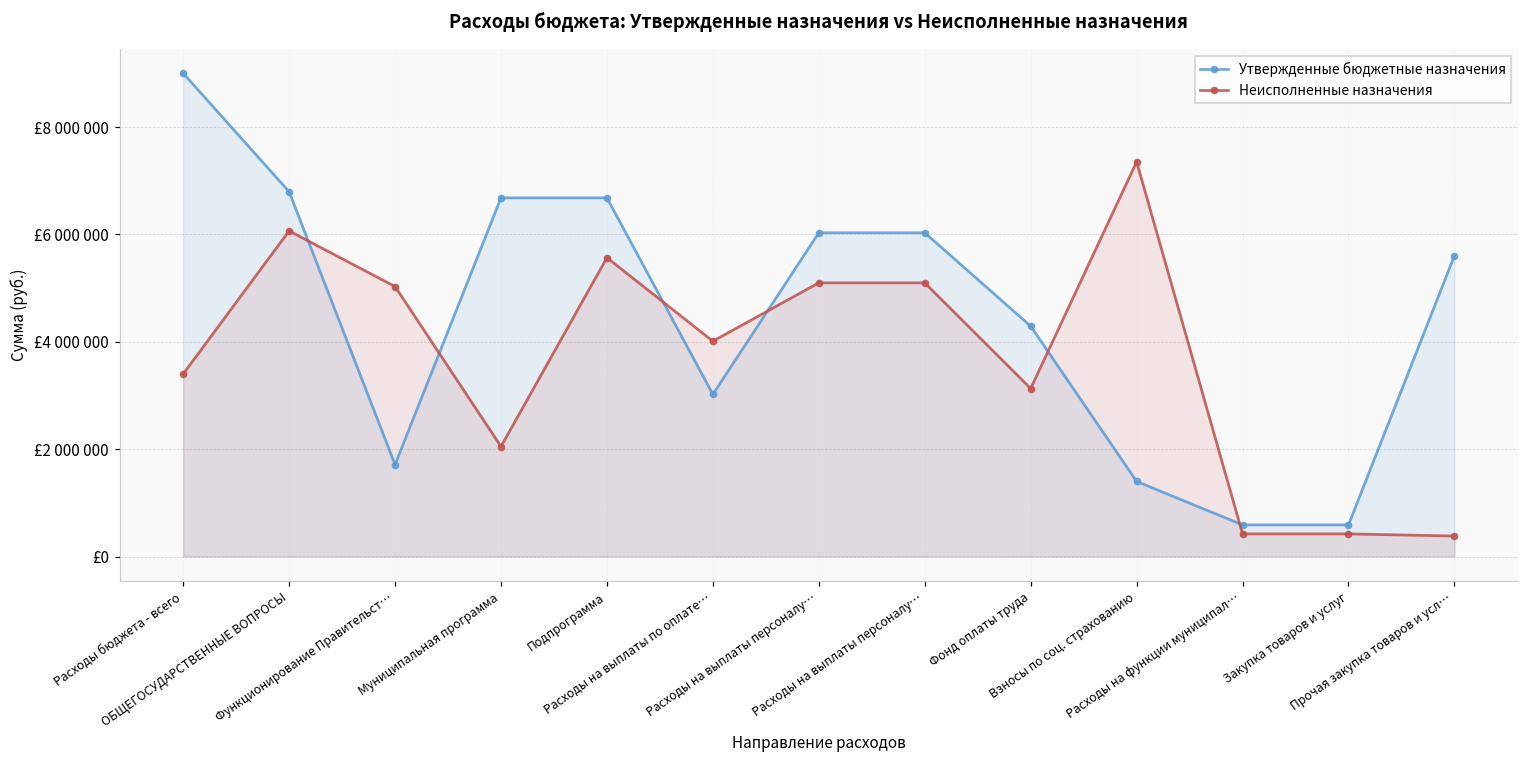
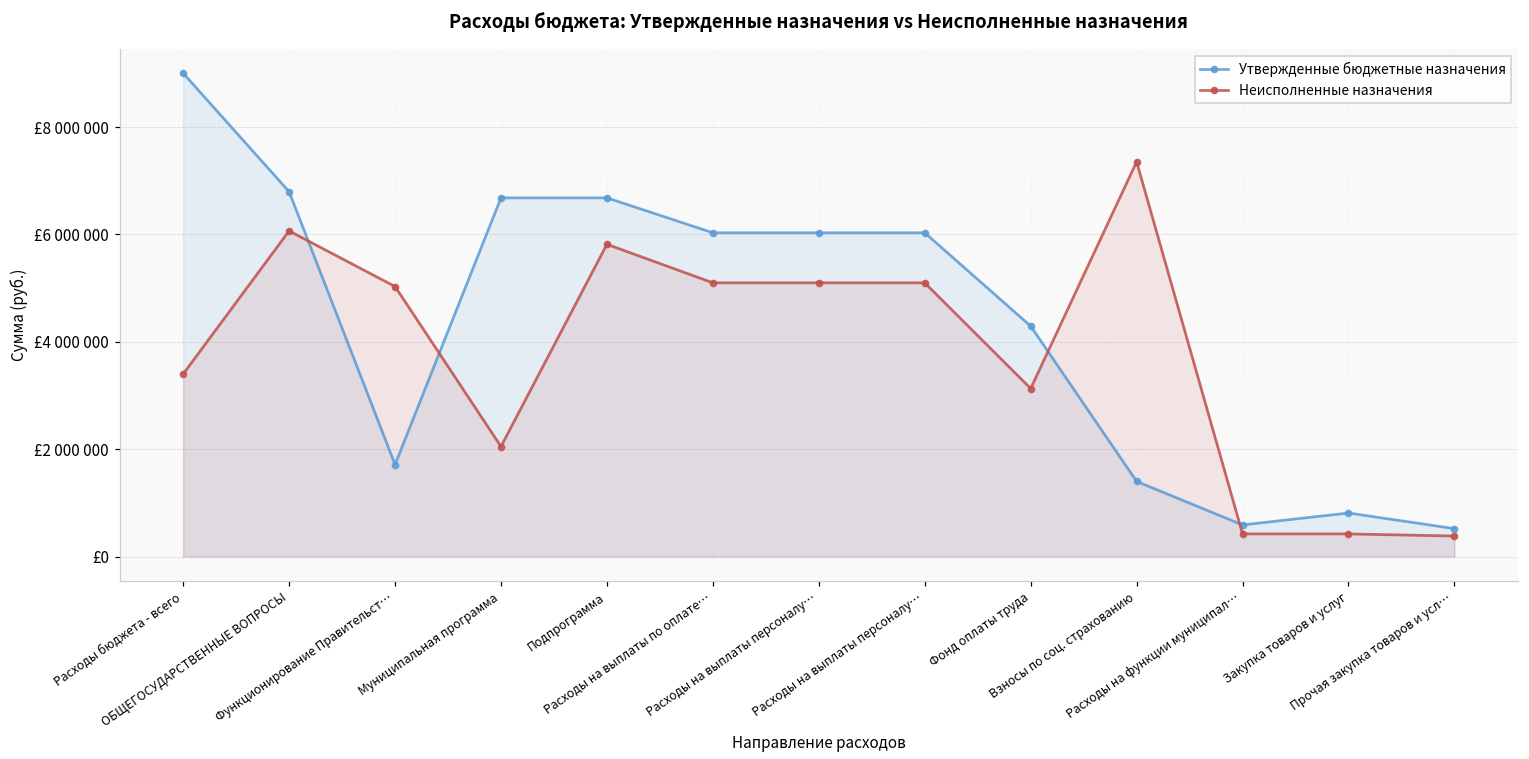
Неисполненные назначения, Подпрограмма: £5600000 -> £5800000
Утвержденные бюджетные назначения, Расходы на выплаты по оплате…: £3000000 -> £6000000
Неисполненные назначения, Расходы на выплаты по оплате…: £4000000 -> £5100000
Утвержденные бюджетные назначения, Закупка товаров и услуг: £600000 -> £800000
Утвержденные бюджетные назначения, Прочая закупка товаров и усл…: £5600000 -> £500000
